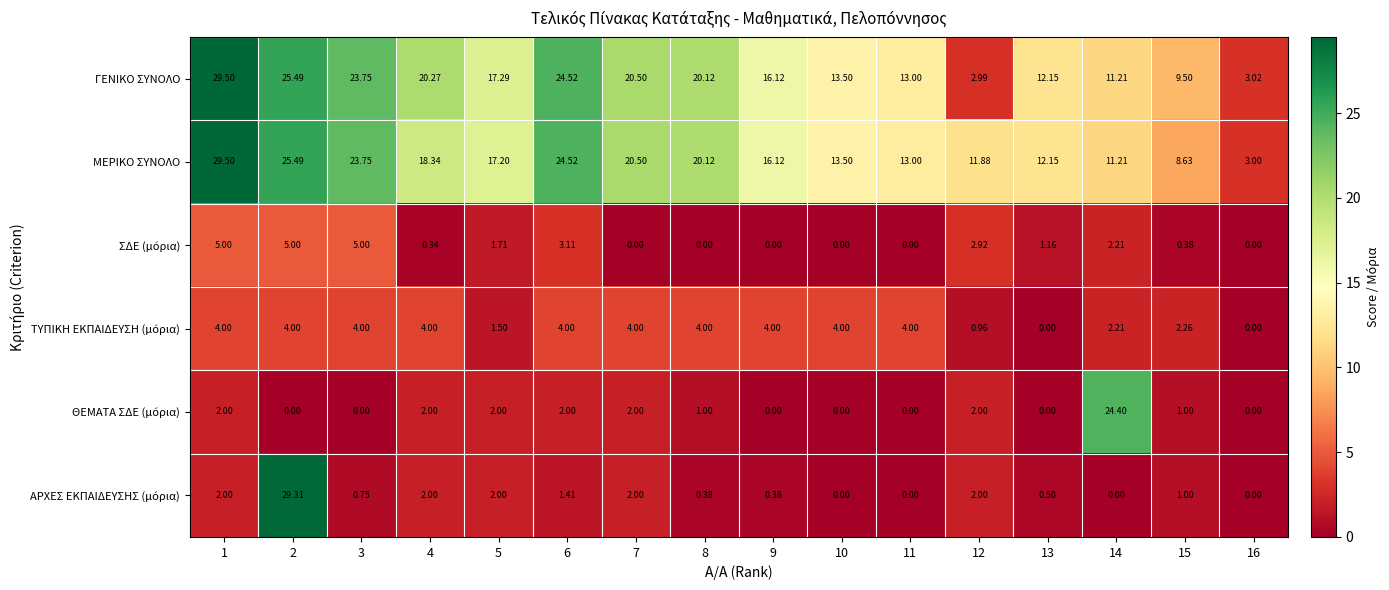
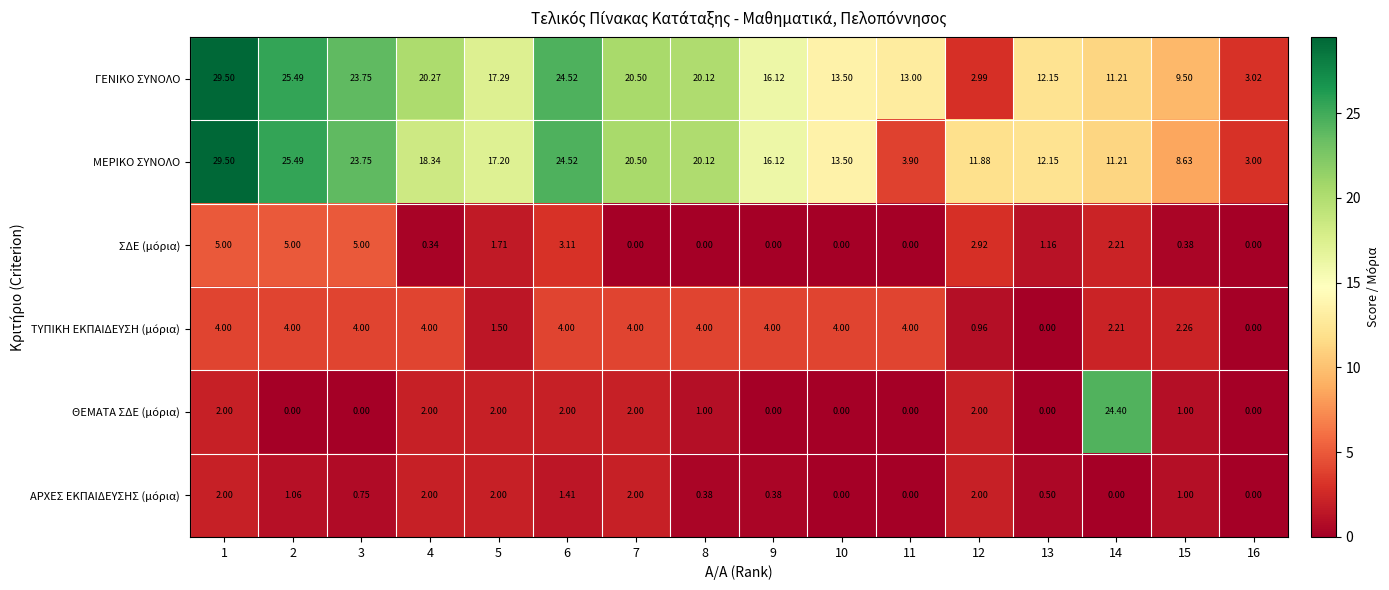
ΜΕΡΙΚΟ ΣΥΝΟΛΟ, 11: 13.00 -> 3.90
ΑΡΧΕΣ ΕΚΠΑΙΔΕΥΣΗΣ (μόρια), 2: 29.31 -> 1.06
